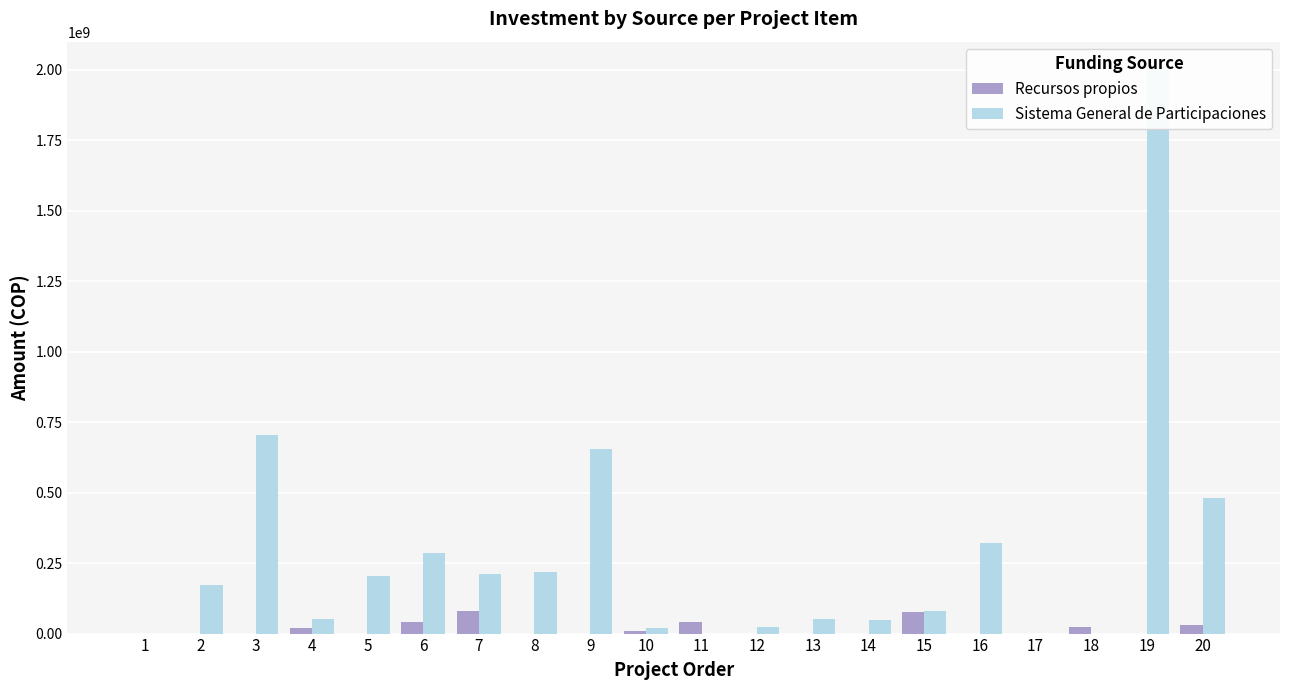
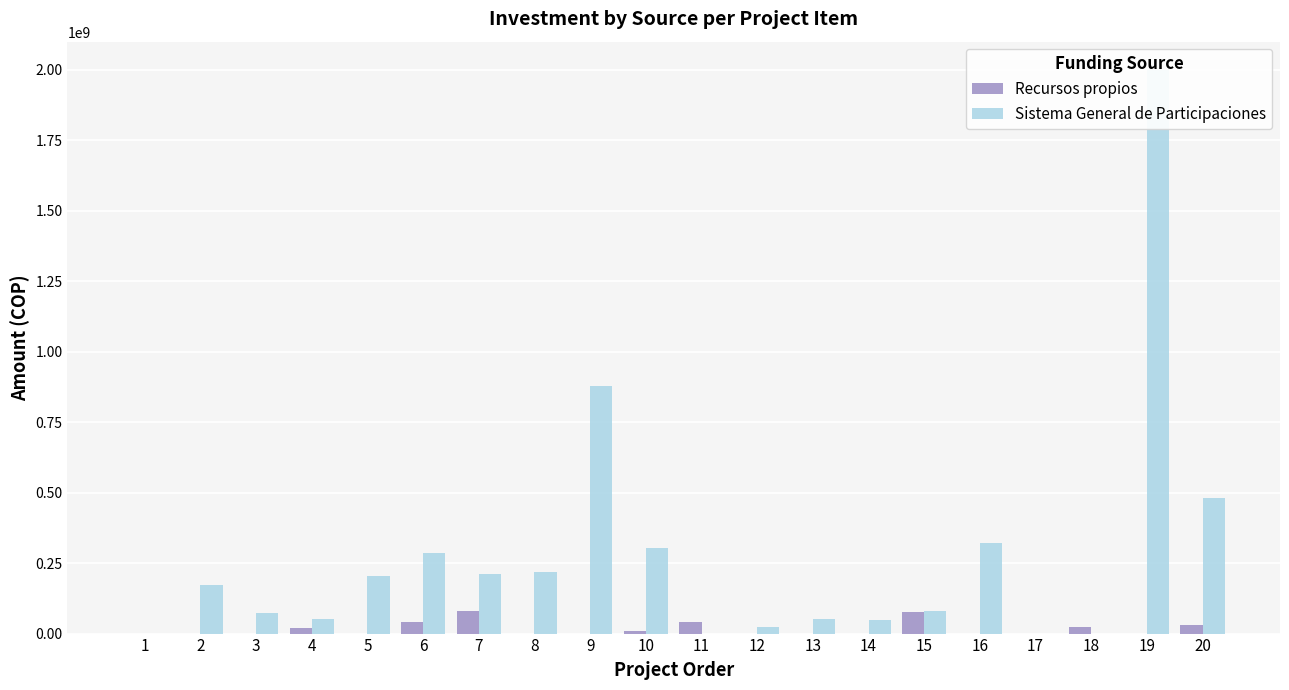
Sistema General de Participaciones, 3: 700000000 -> 70000000
Sistema General de Participaciones, 9: 650000000 -> 880000000
Sistema General de Participaciones, 10: 20000000 -> 300000000
